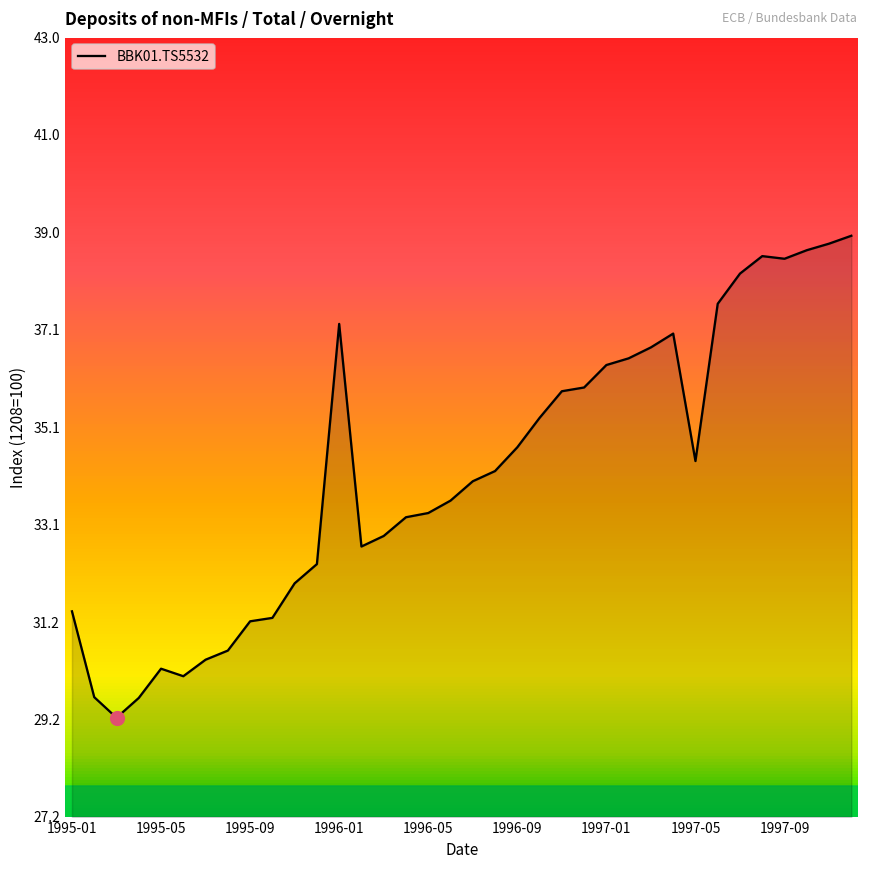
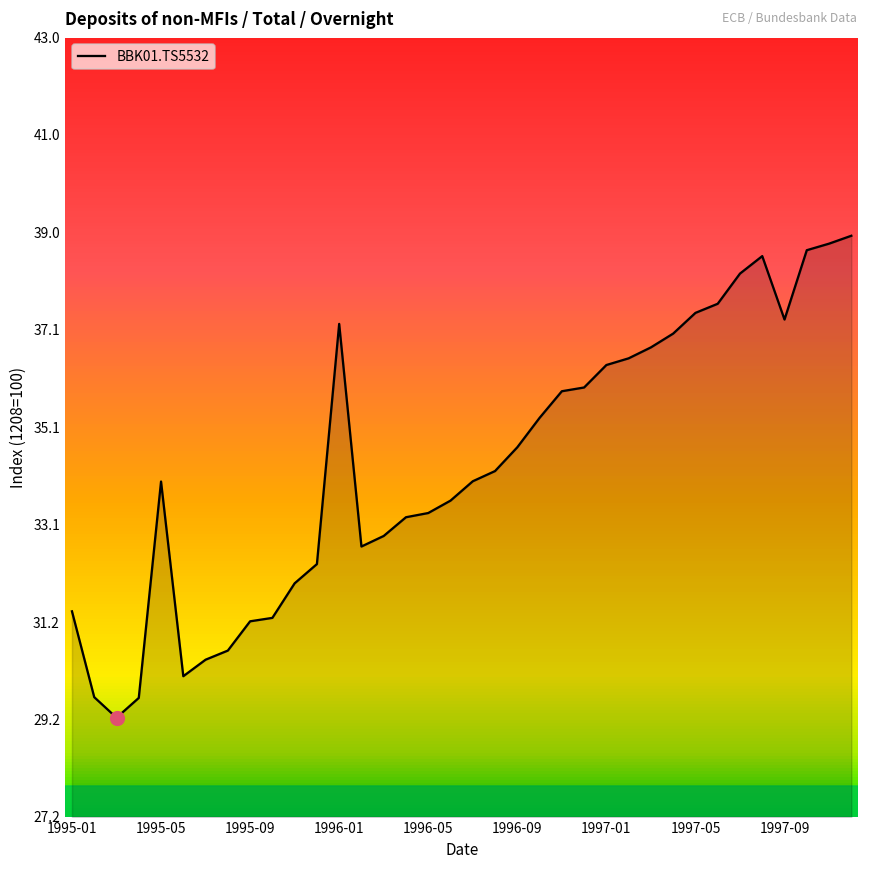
BBK01.TS5532, 1995-05: 30.2 -> 34.0
BBK01.TS5532, 1997-05: 34.4 -> 37.4
BBK01.TS5532, 1997-09: 38.5 -> 37.3
